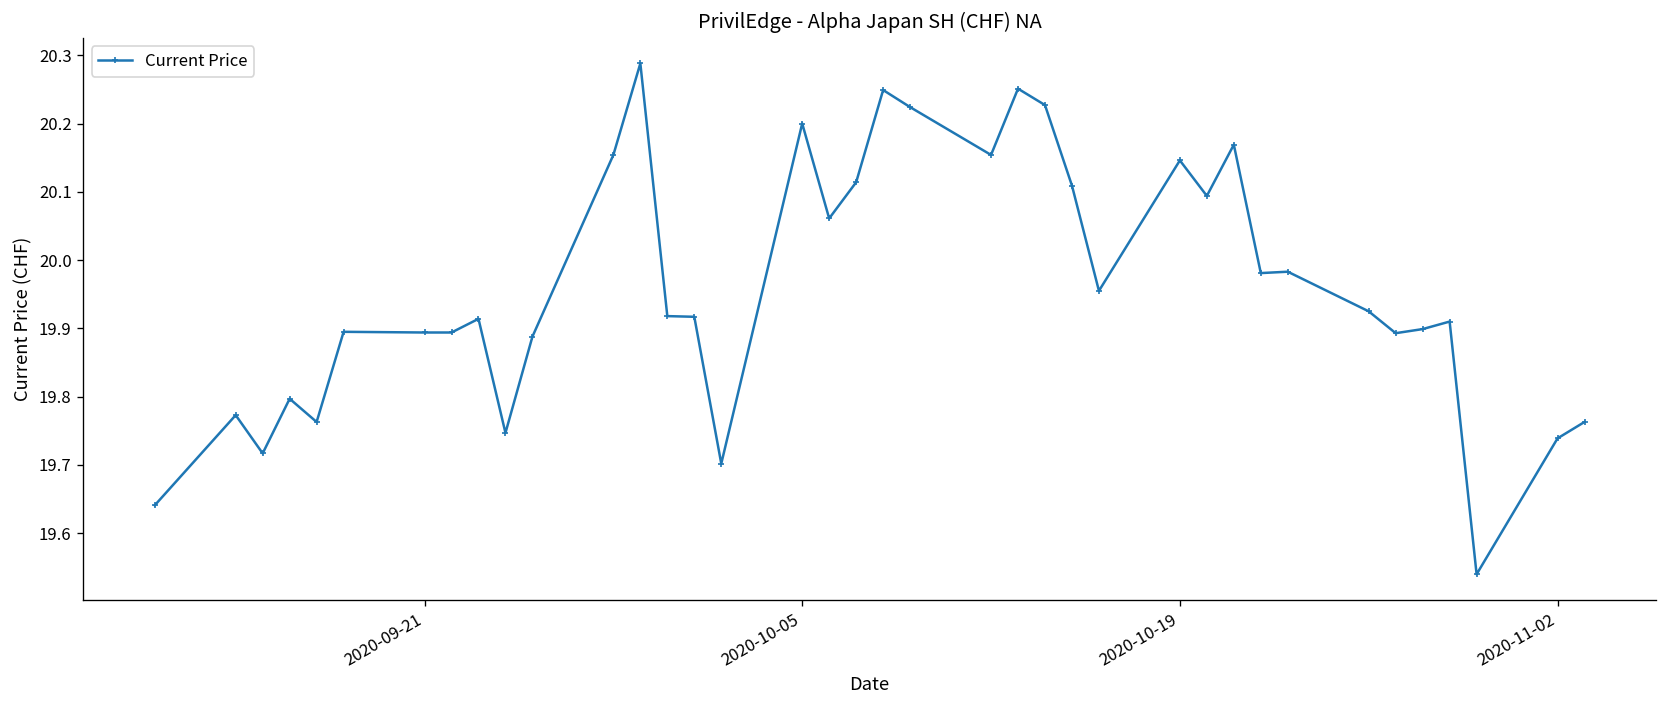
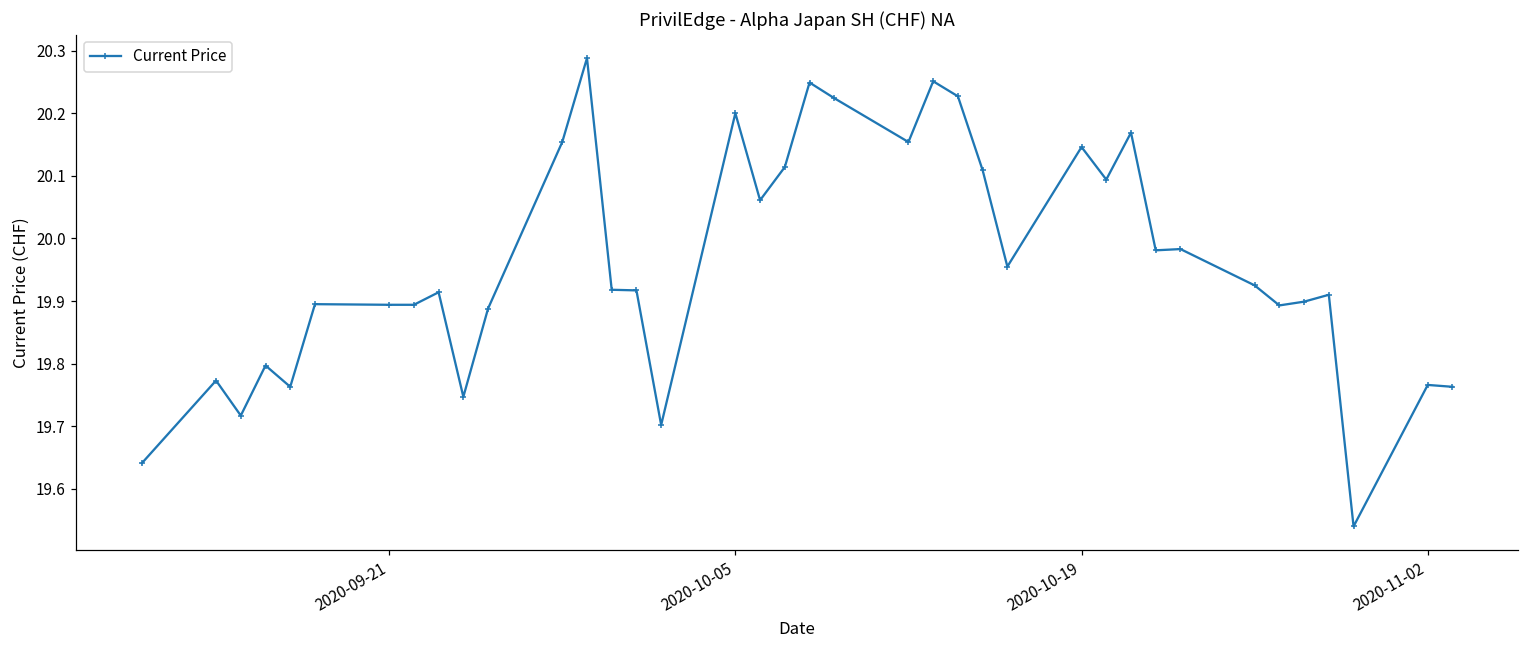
2020-11-02: 19.74 -> 19.77
